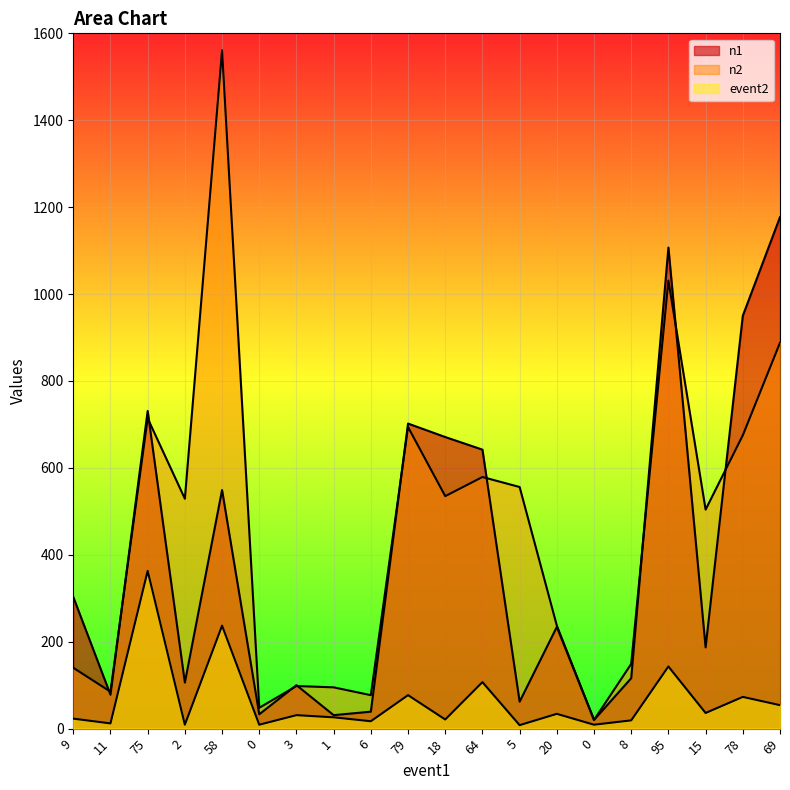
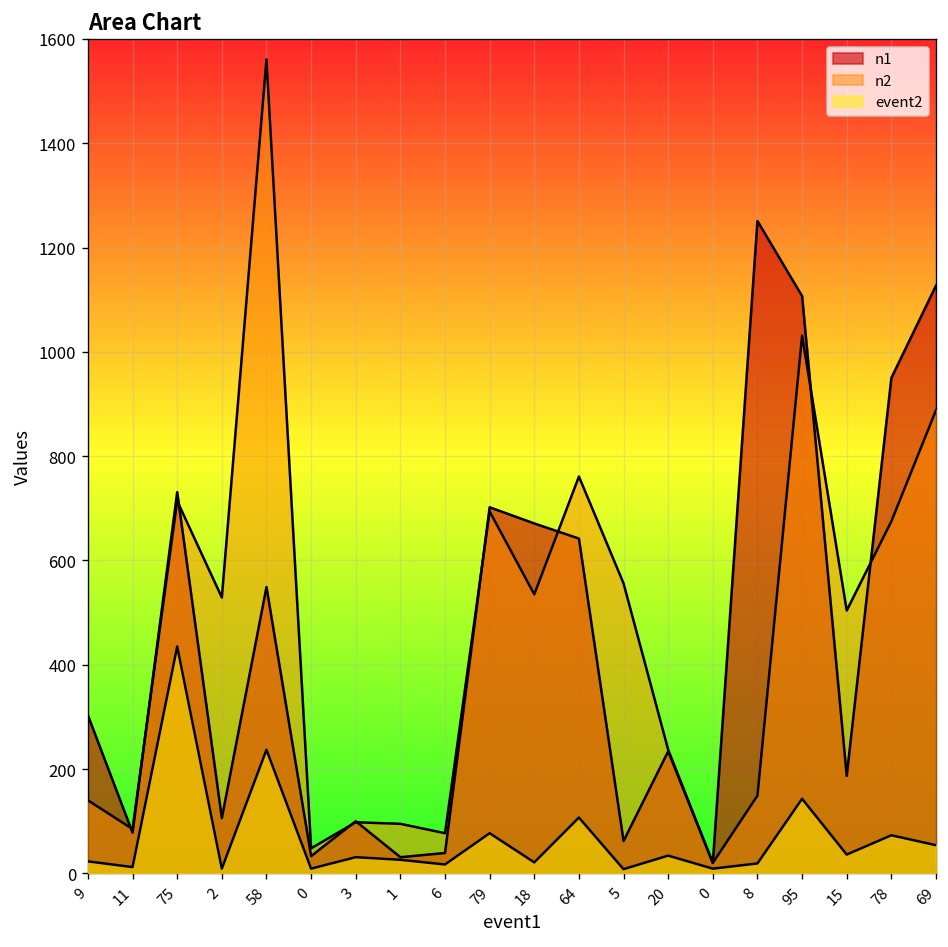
event2, 75: 360 -> 440
n2, 64: 580 -> 760
n1, 8: 120 -> 1250
n1, 69: 1180 -> 1130
